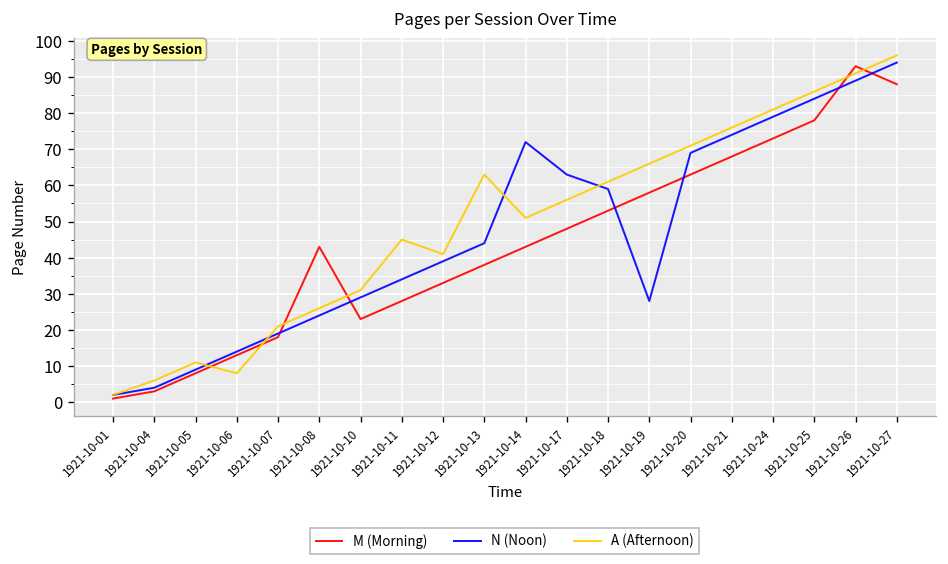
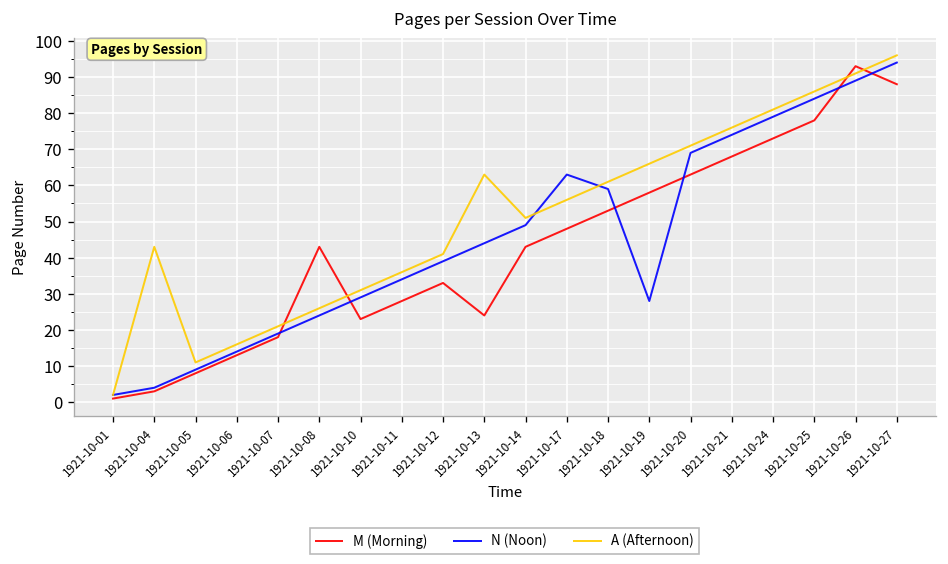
A (Afternoon), 1921-10-04: 6 -> 43
A (Afternoon), 1921-10-06: 8 -> 16
A (Afternoon), 1921-10-11: 45 -> 36
M (Morning), 1921-10-13: 38 -> 24
N (Noon), 1921-10-14: 72 -> 49
